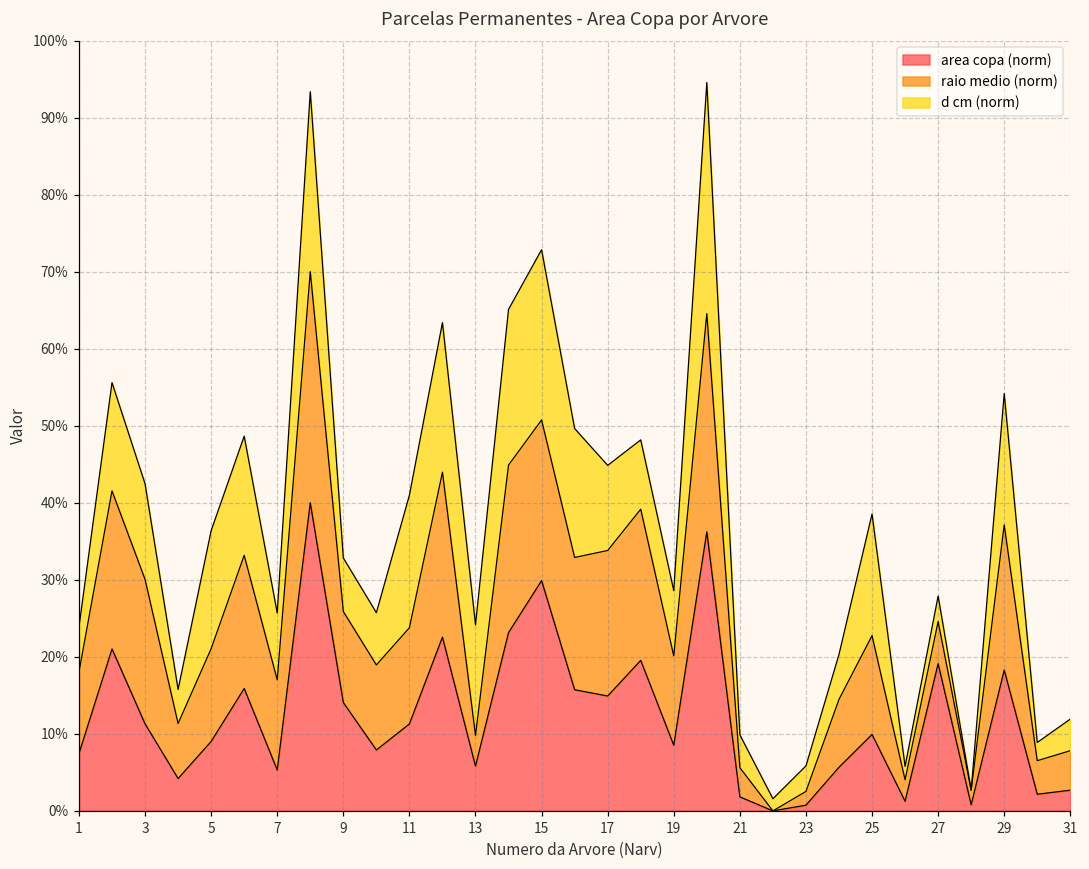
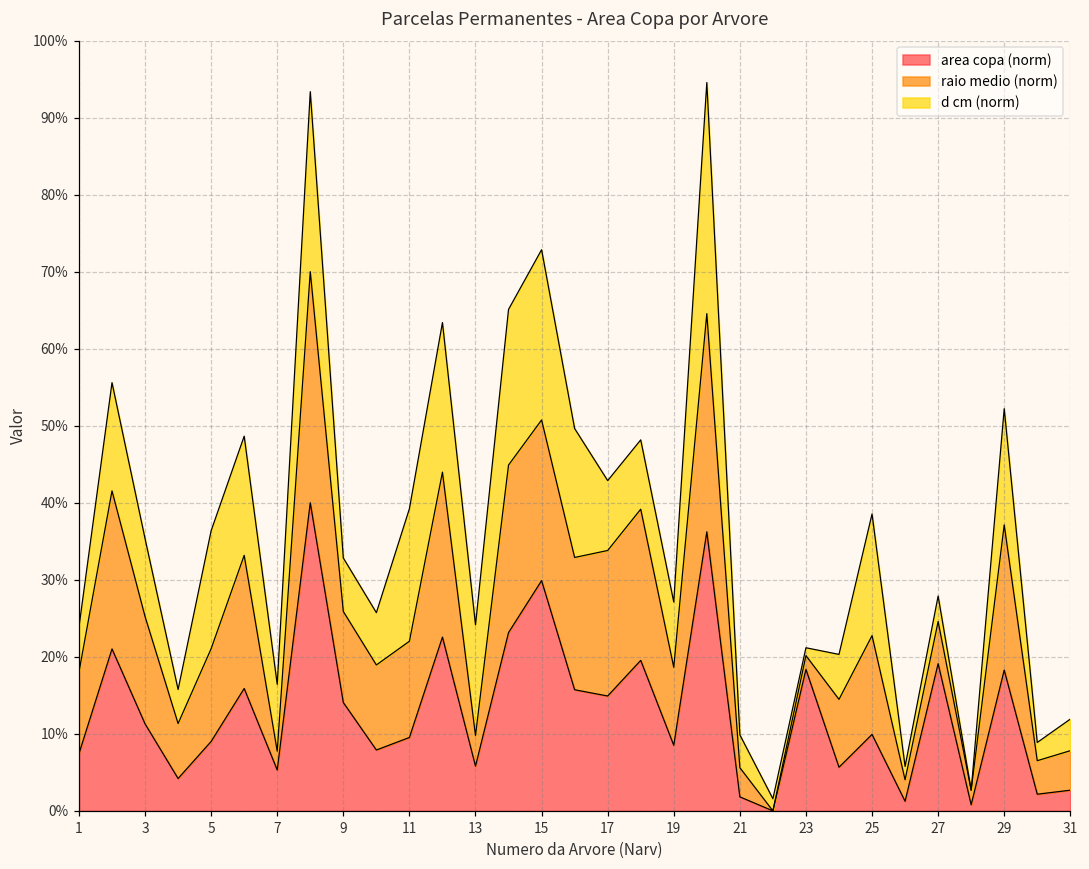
raio medio (norm), 3: 19% -> 14%
d cm (norm), 3: 12% -> 10%
raio medio (norm), 7: 12% -> 2%
area copa (norm), 11: 11% -> 10%
d cm (norm), 17: 11% -> 9%
raio medio (norm), 19: 12% -> 10%
area copa (norm), 23: 1% -> 18%
d cm (norm), 23: 3% -> 1%
d cm (norm), 29: 17% -> 15%
